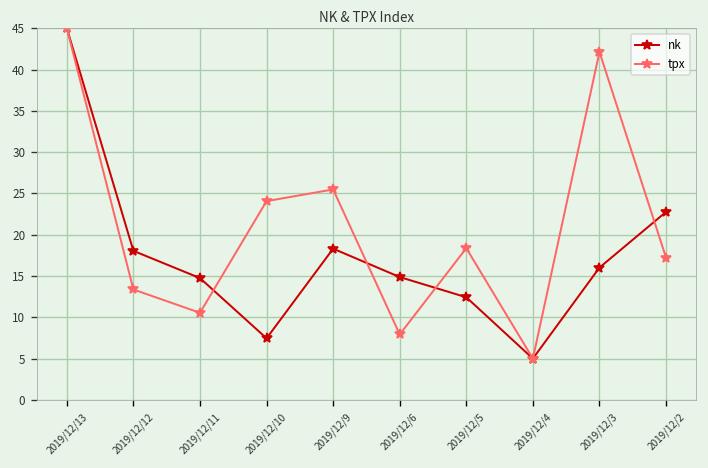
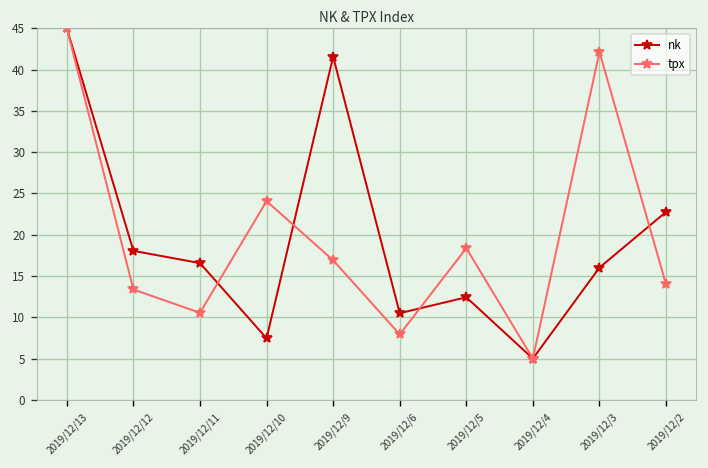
nk, 2019/12/11: 15 -> 17
nk, 2019/12/9: 18 -> 42
tpx, 2019/12/9: 25 -> 17
nk, 2019/12/6: 15 -> 10
tpx, 2019/12/2: 17 -> 14
